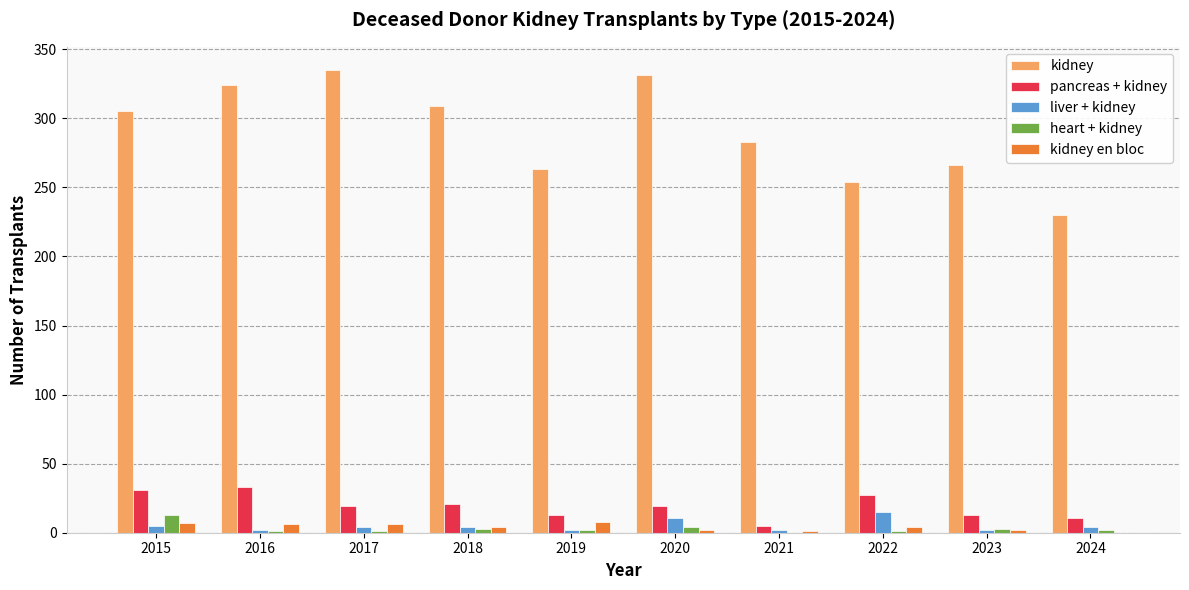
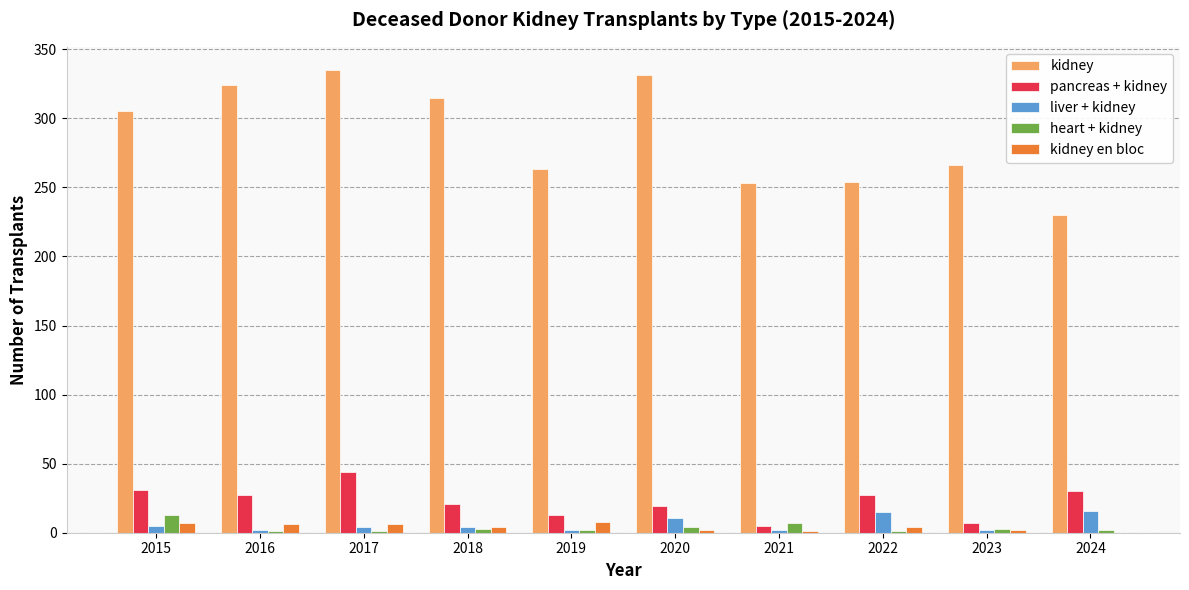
pancreas + kidney, 2016: 33 -> 27
pancreas + kidney, 2017: 19 -> 44
kidney, 2018: 309 -> 315
kidney, 2021: 283 -> 253
heart + kidney, 2021: 0 -> 7
pancreas + kidney, 2023: 13 -> 7
pancreas + kidney, 2024: 11 -> 30
liver + kidney, 2024: 4 -> 16
